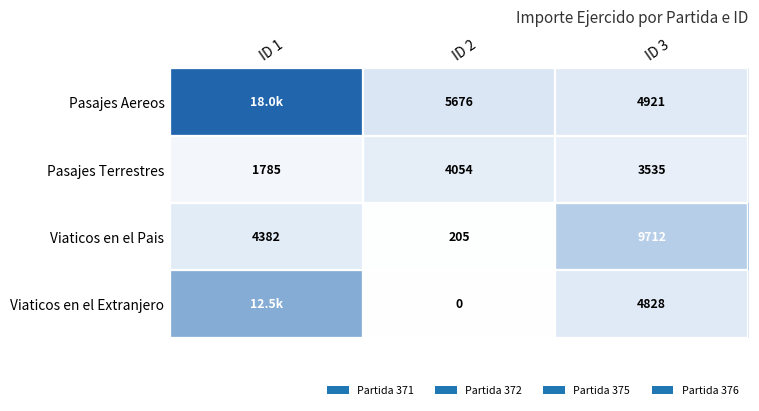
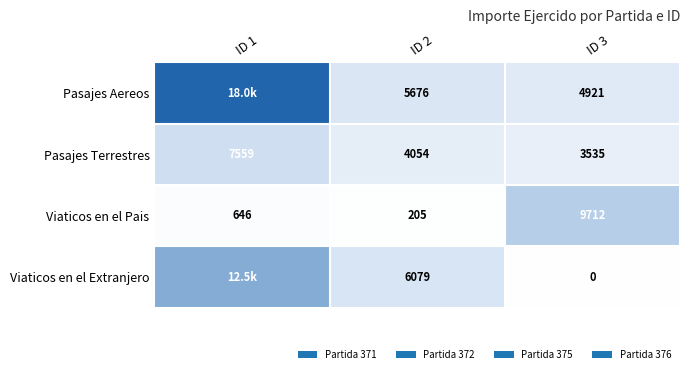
Pasajes Terrestres, ID 1: 1785 -> 7559
Viaticos en el Pais, ID 1: 4382 -> 646
Viaticos en el Extranjero, ID 2: 0 -> 6079
Viaticos en el Extranjero, ID 3: 4828 -> 0
